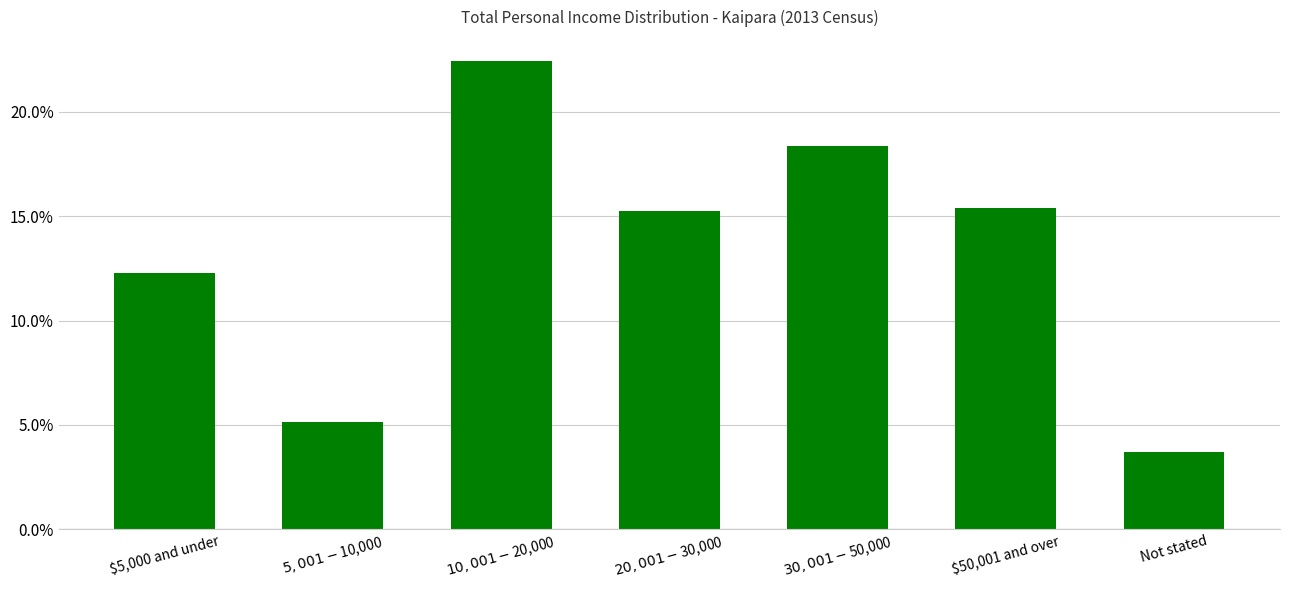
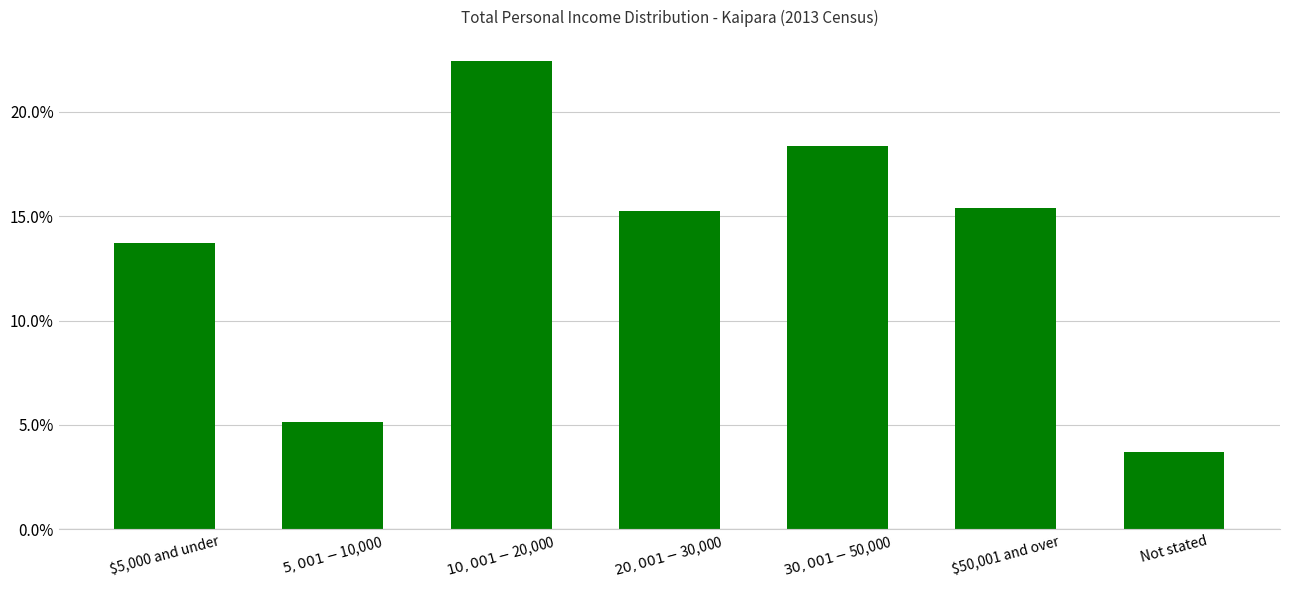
$5,000 and under: 12.3% -> 13.7%
